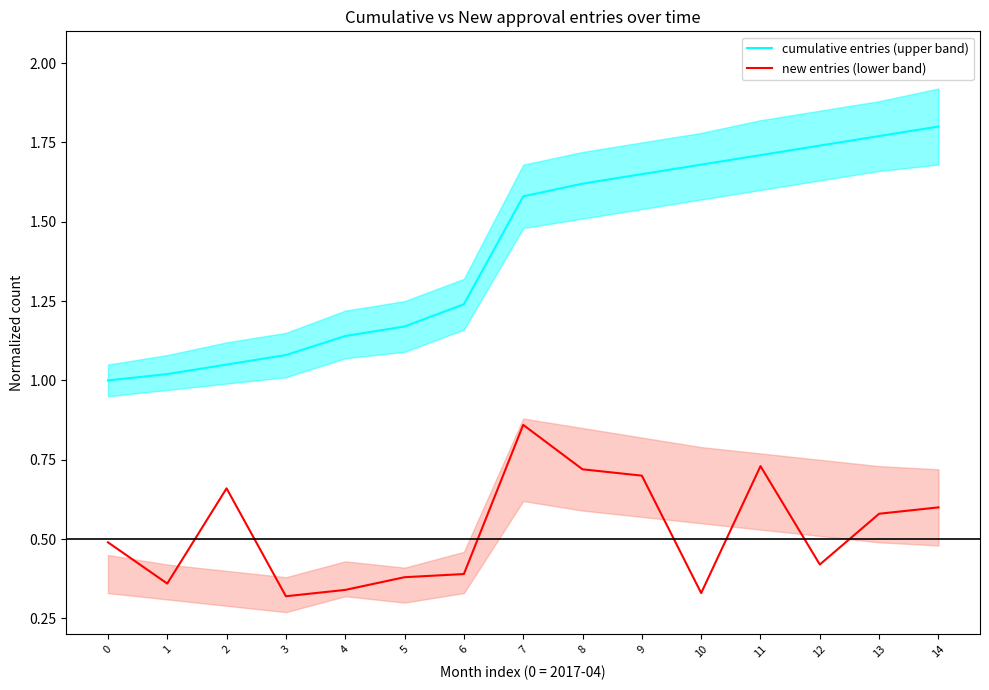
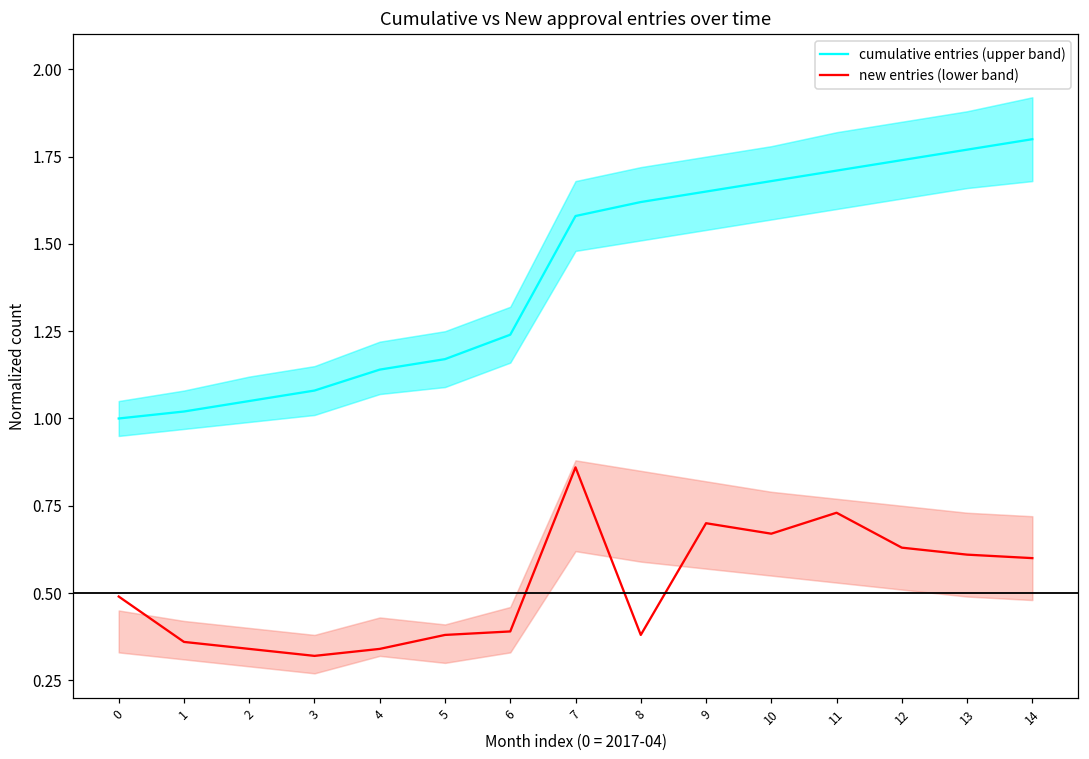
new entries (lower band), 2: 0.66 -> 0.34
new entries (lower band), 8: 0.72 -> 0.38
new entries (lower band), 10: 0.33 -> 0.67
new entries (lower band), 12: 0.42 -> 0.63
new entries (lower band), 13: 0.58 -> 0.61
